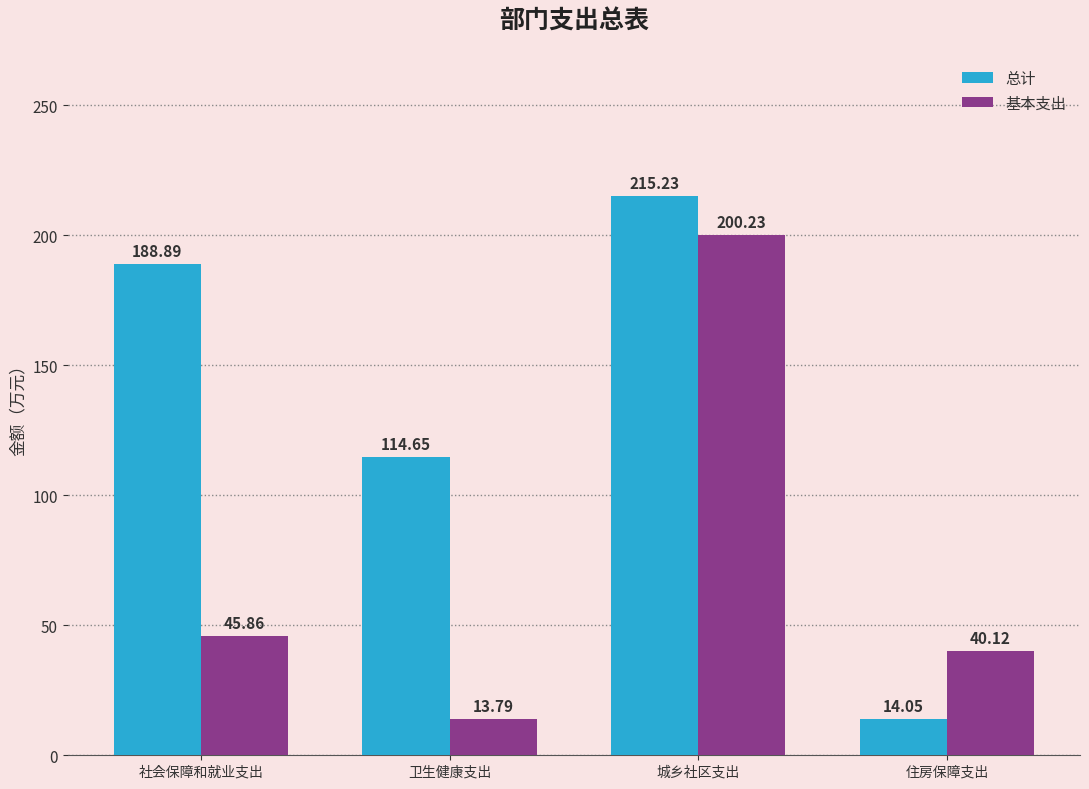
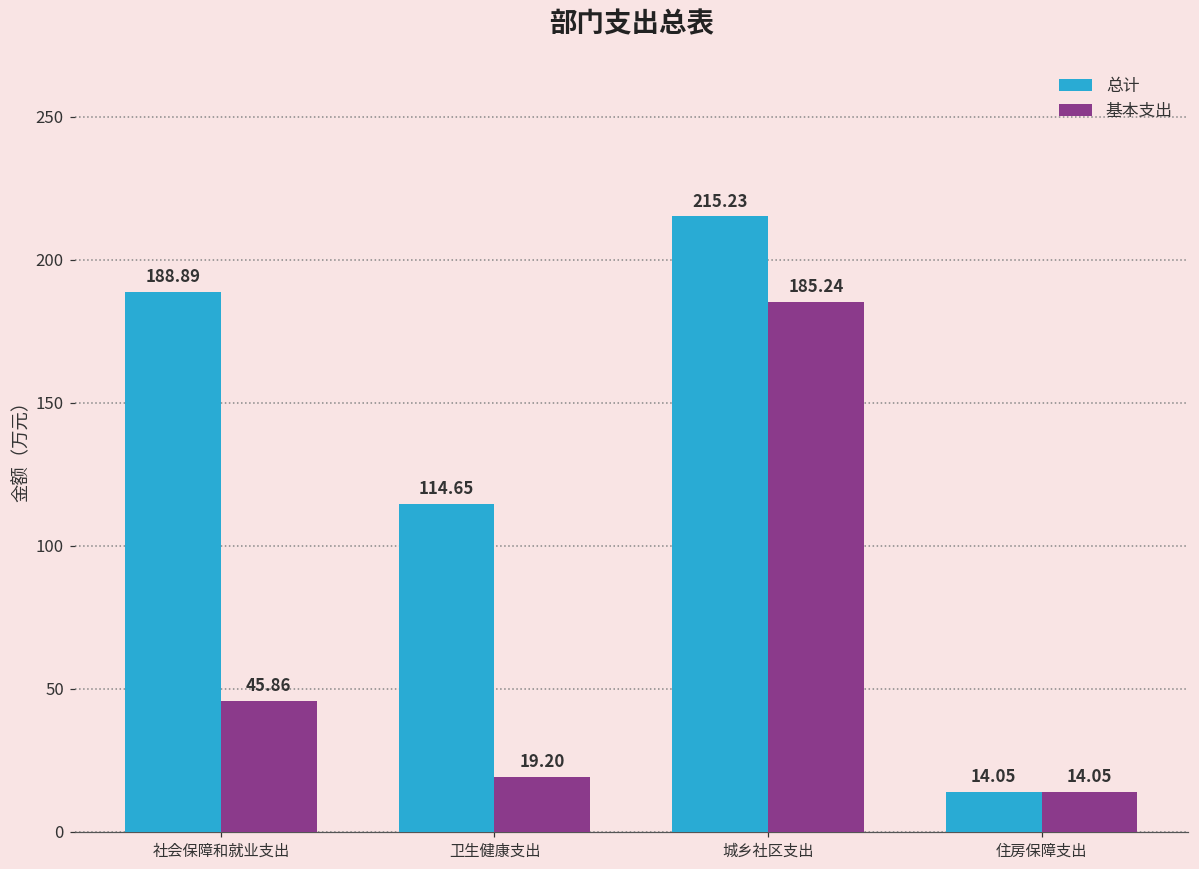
基本支出, 卫生健康支出: 13.79 -> 19.20
基本支出, 城乡社区支出: 200.23 -> 185.24
基本支出, 住房保障支出: 40.12 -> 14.05
